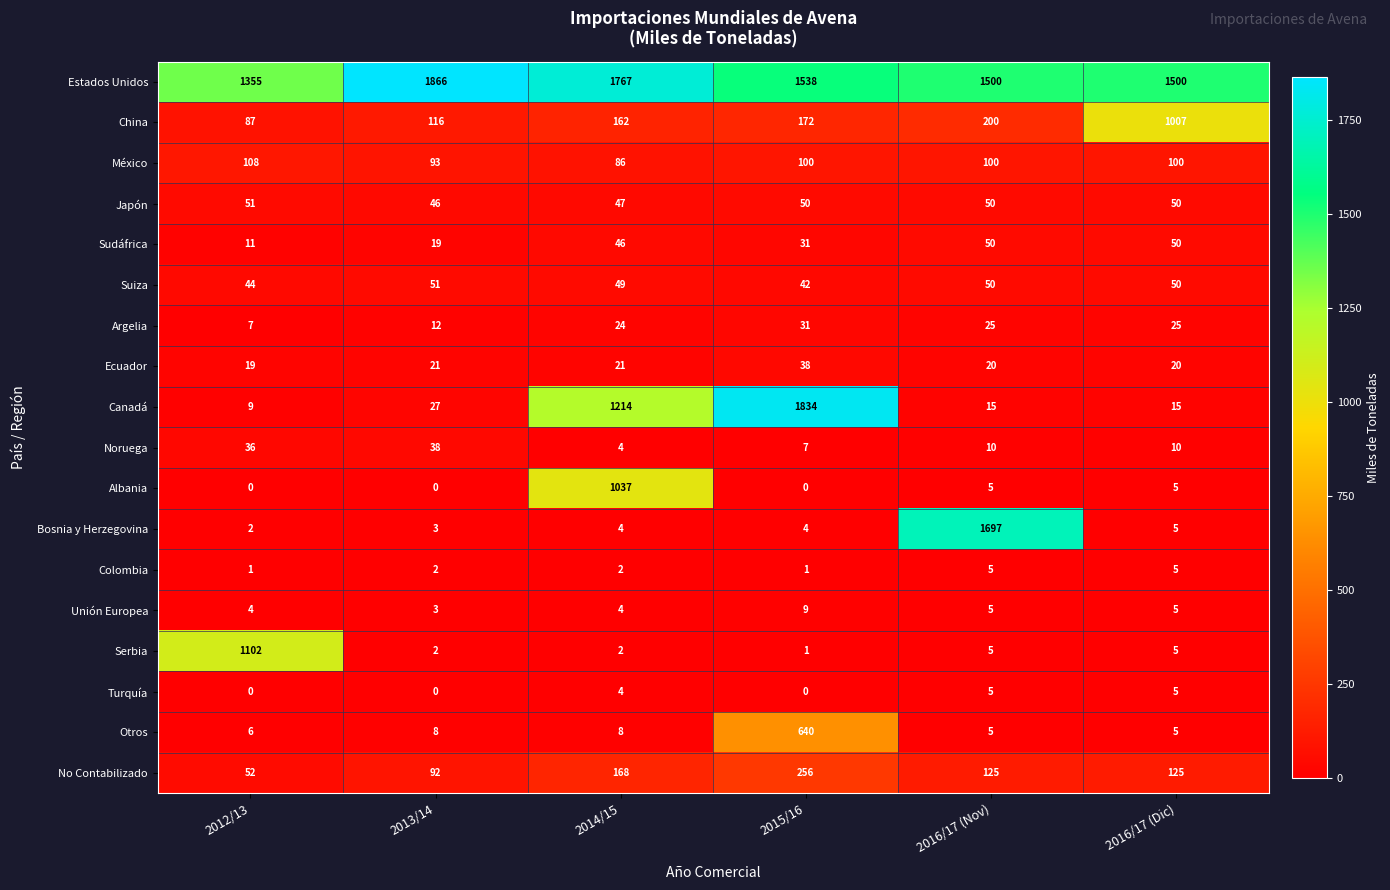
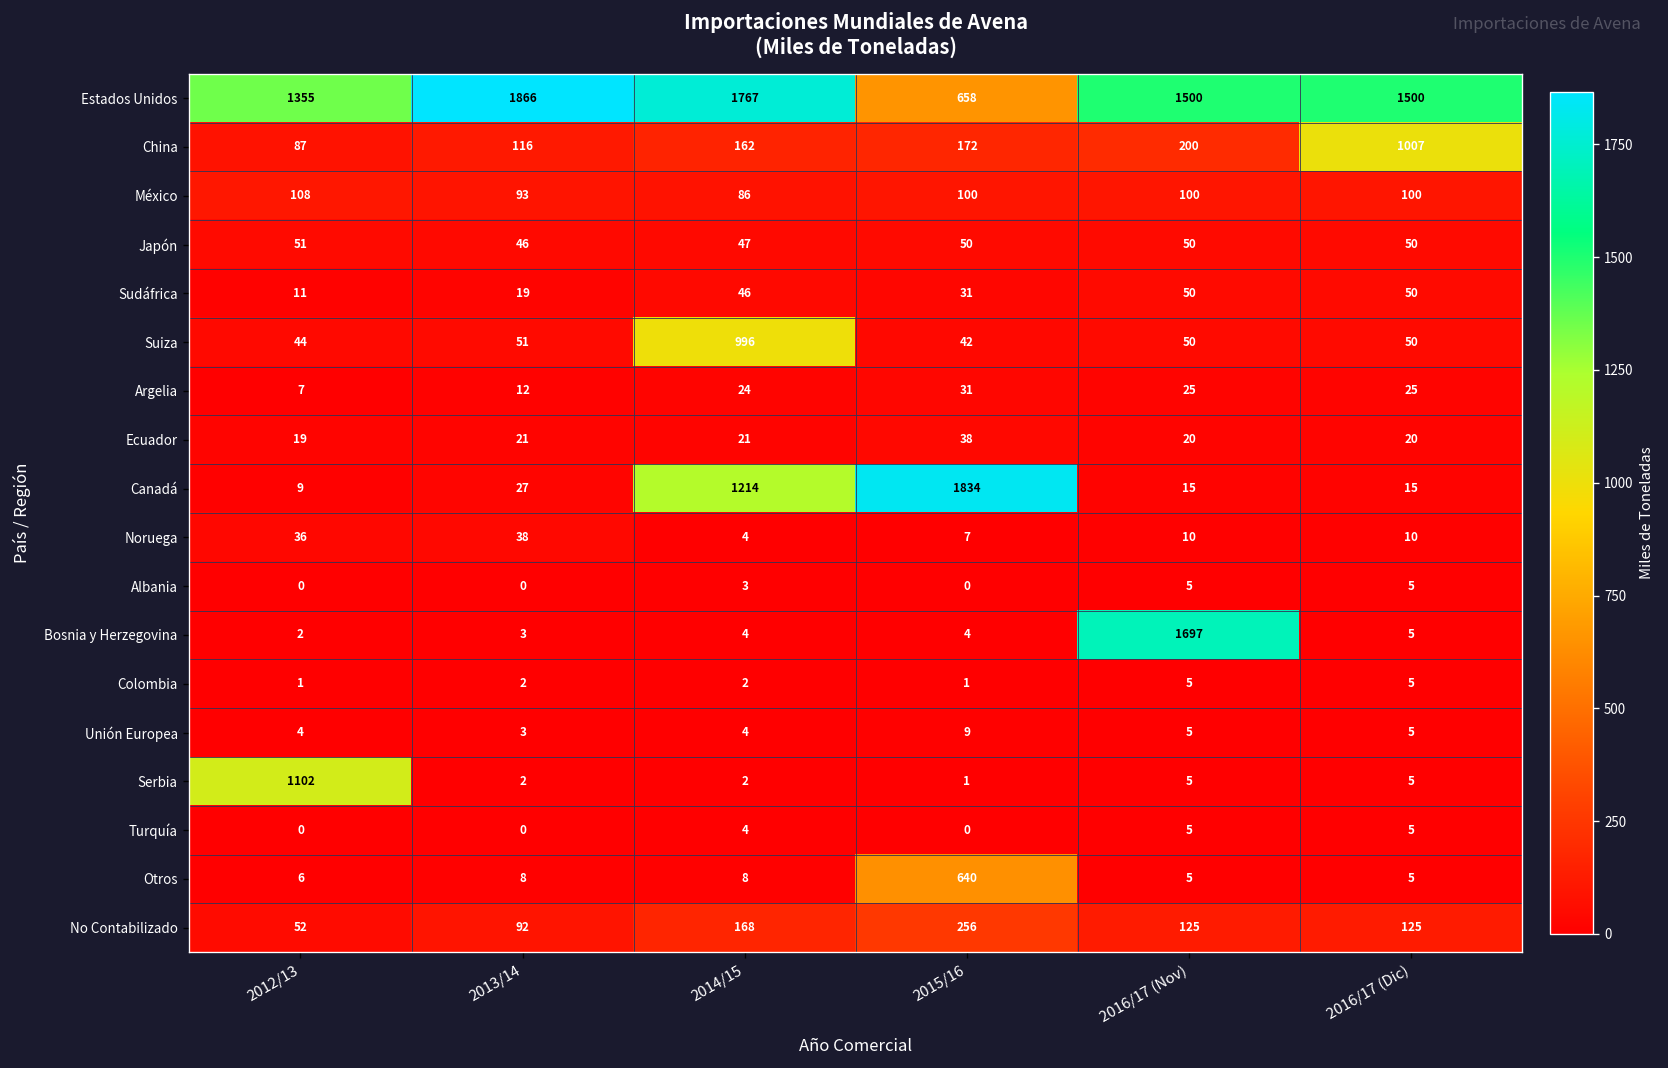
Estados Unidos, 2015/16: 1538 -> 658
Suiza, 2014/15: 49 -> 996
Albania, 2014/15: 1037 -> 3
